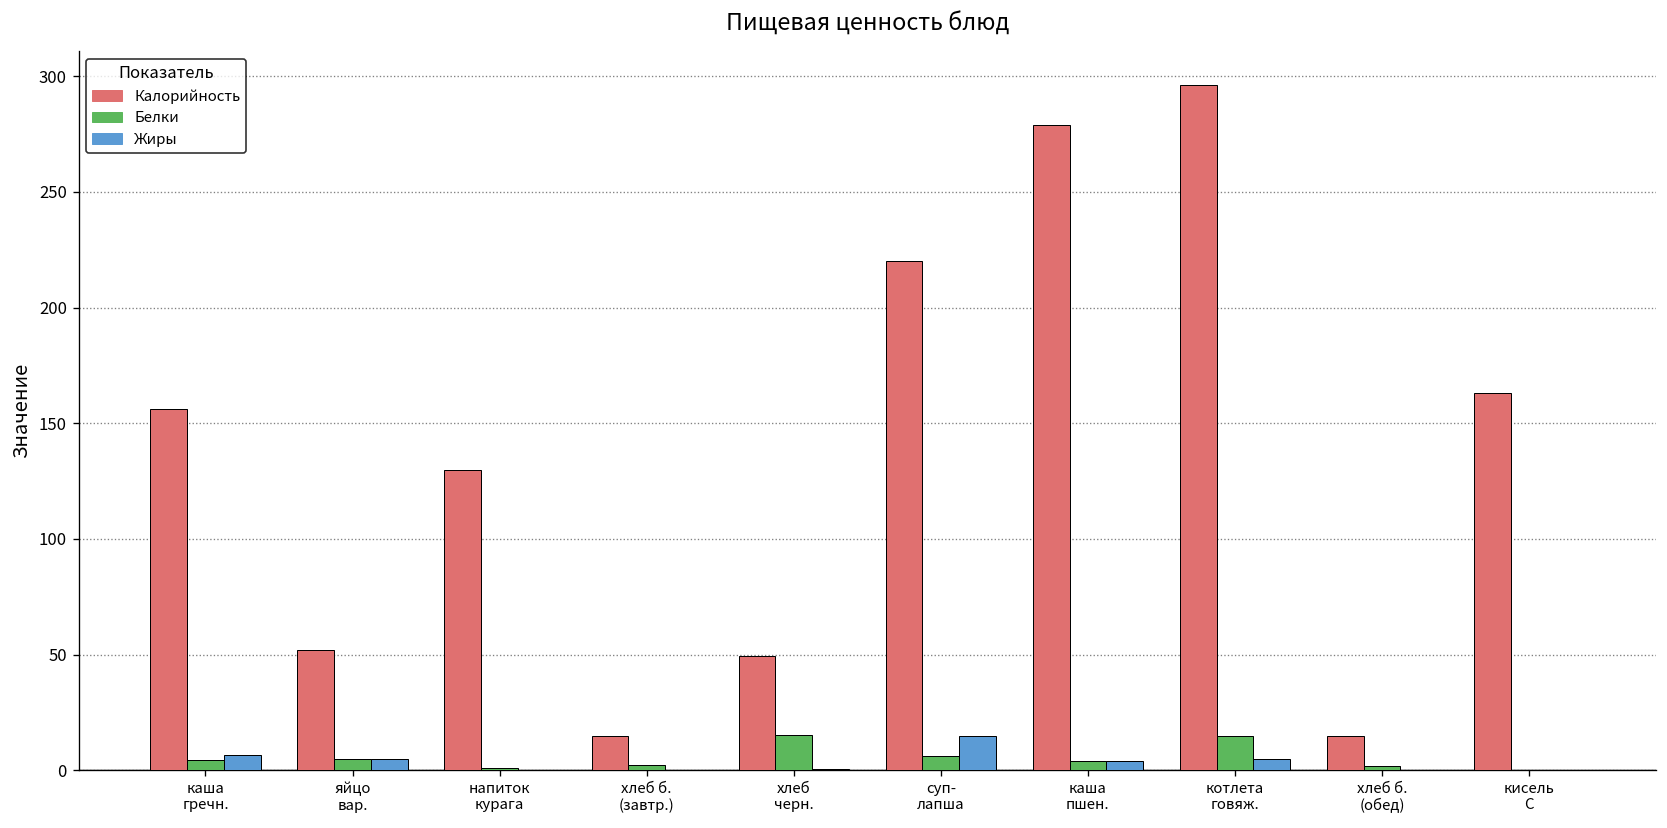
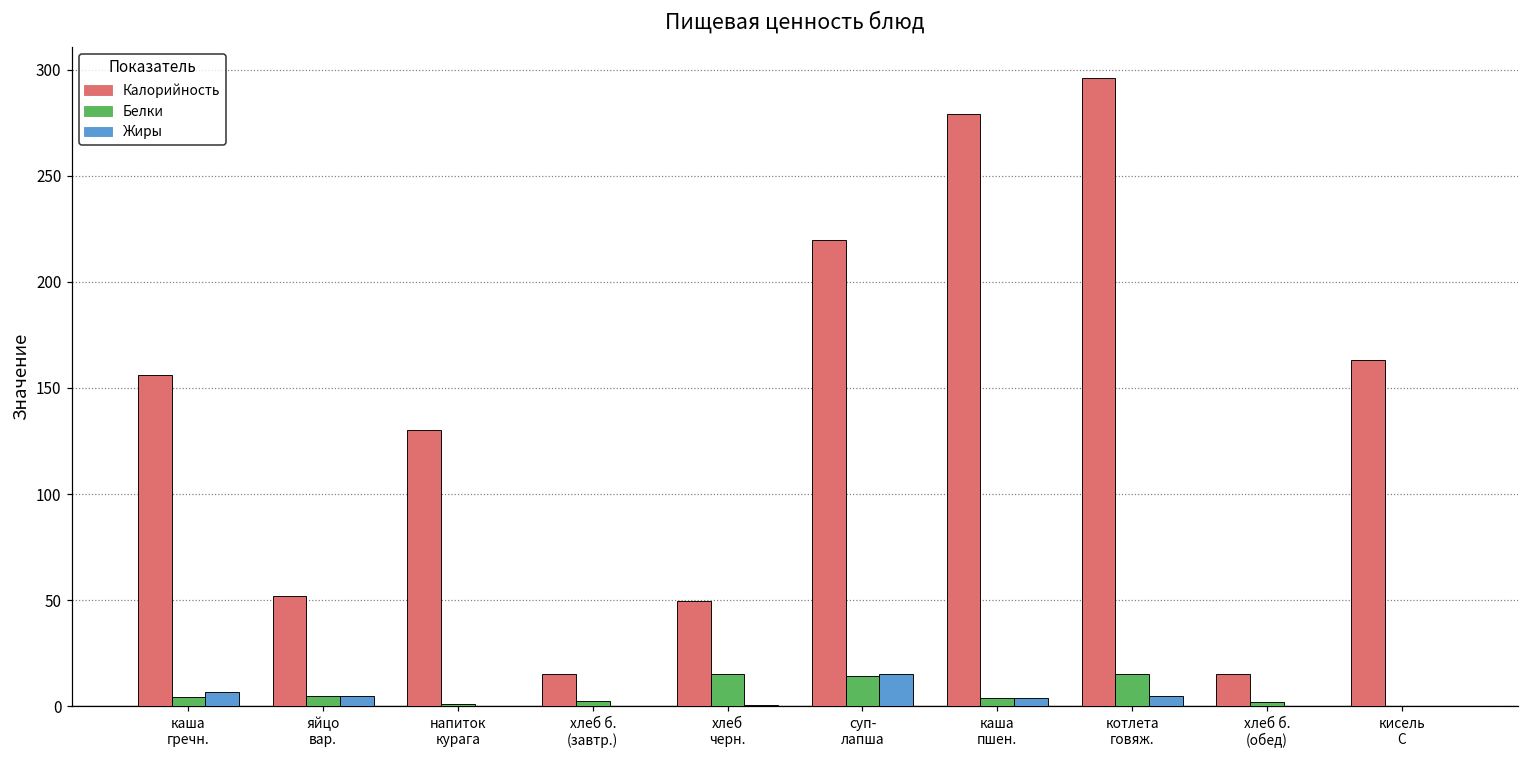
Белки, суп- лапша: 6 -> 14
